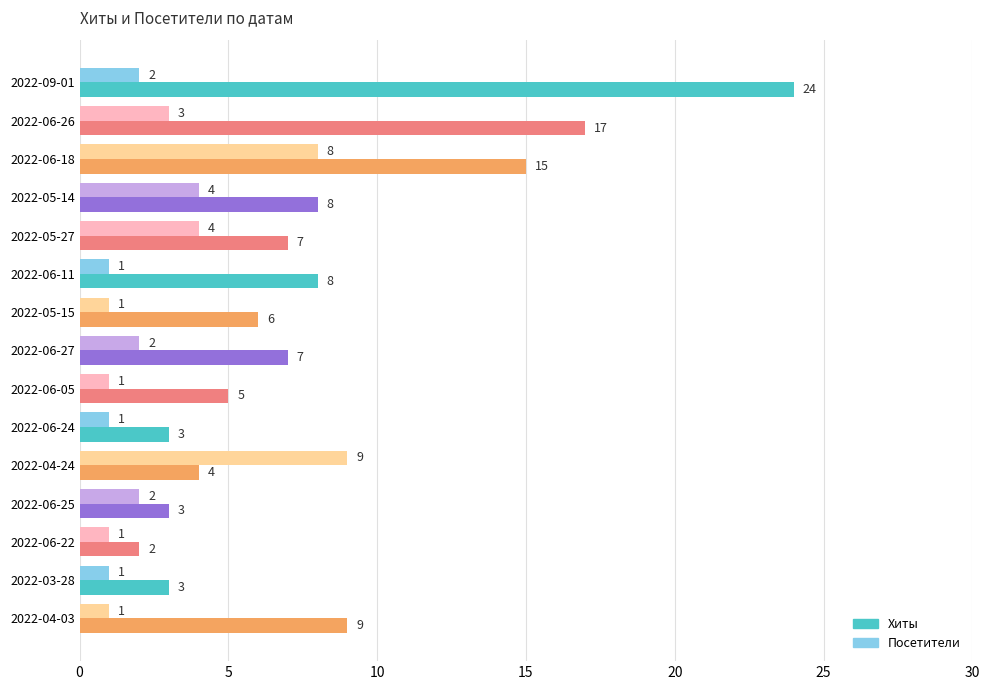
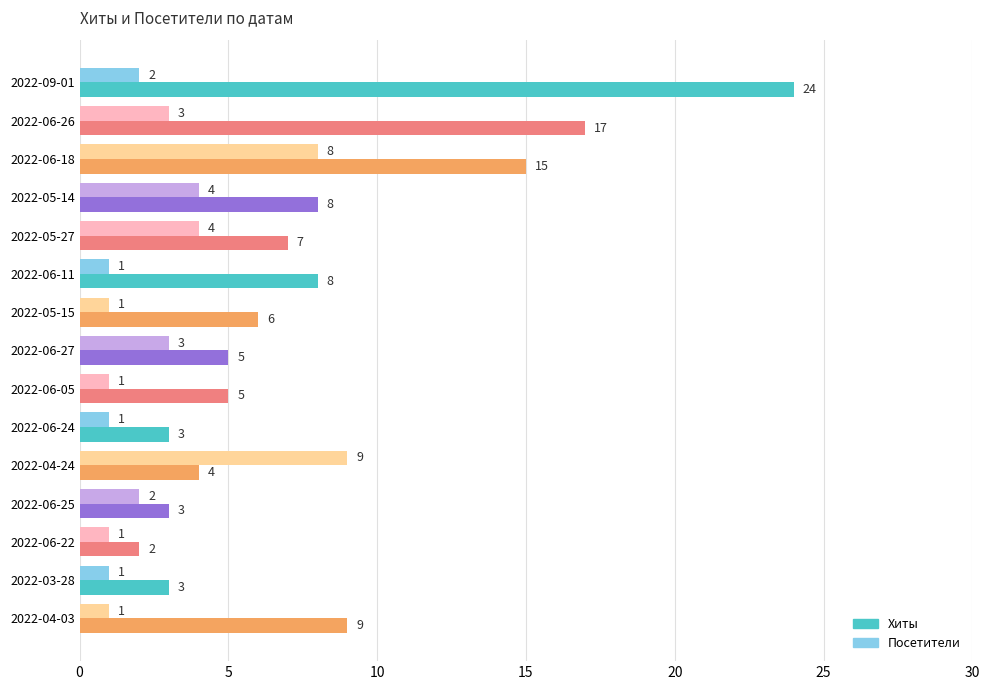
Посетители, 2022-06-27: 2 -> 3
Хиты, 2022-06-27: 7 -> 5
